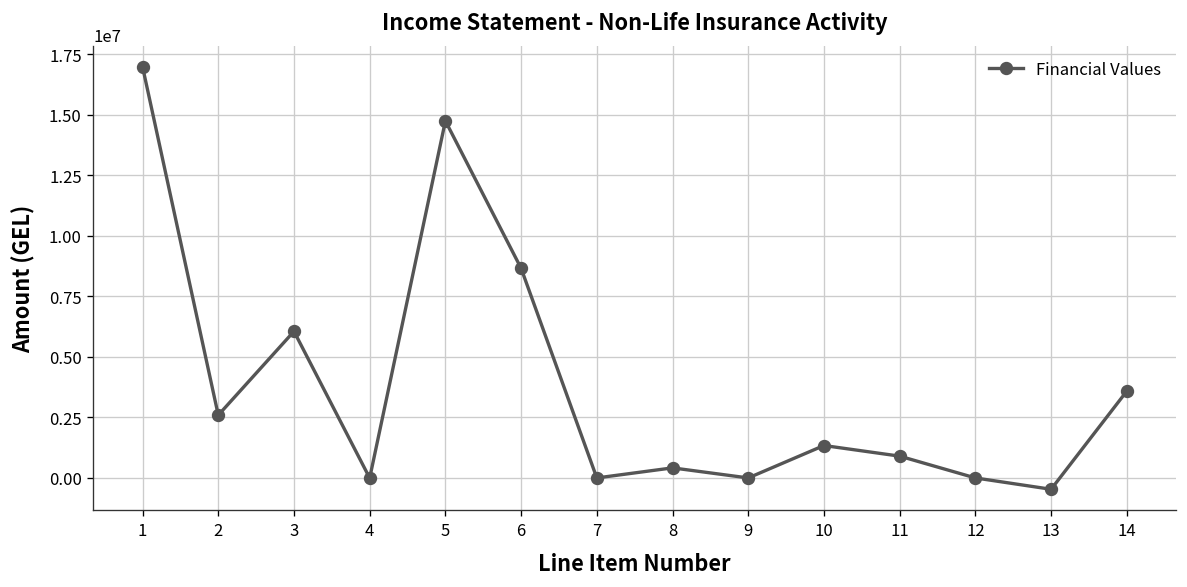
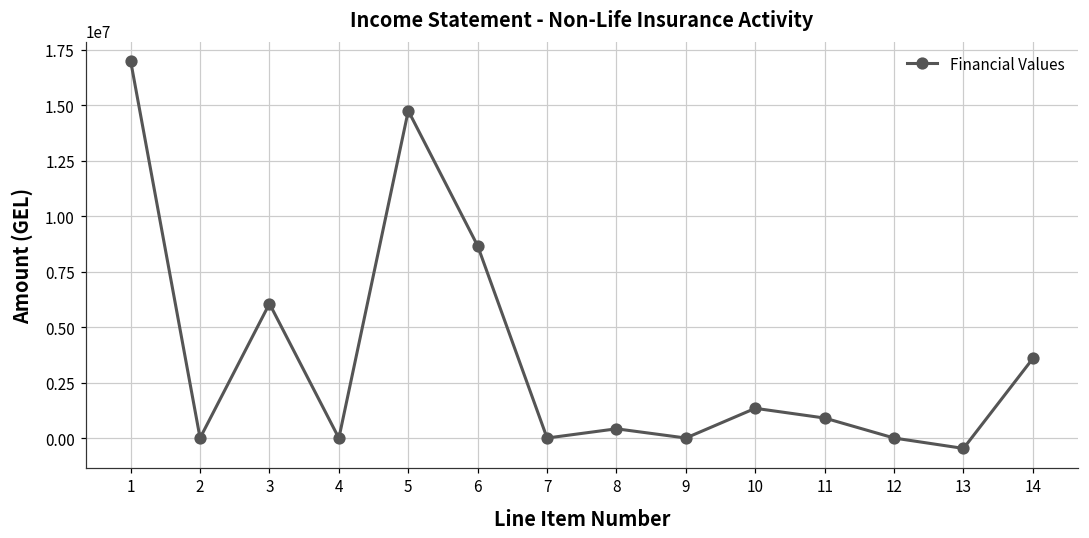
2: 2600000 -> 0
